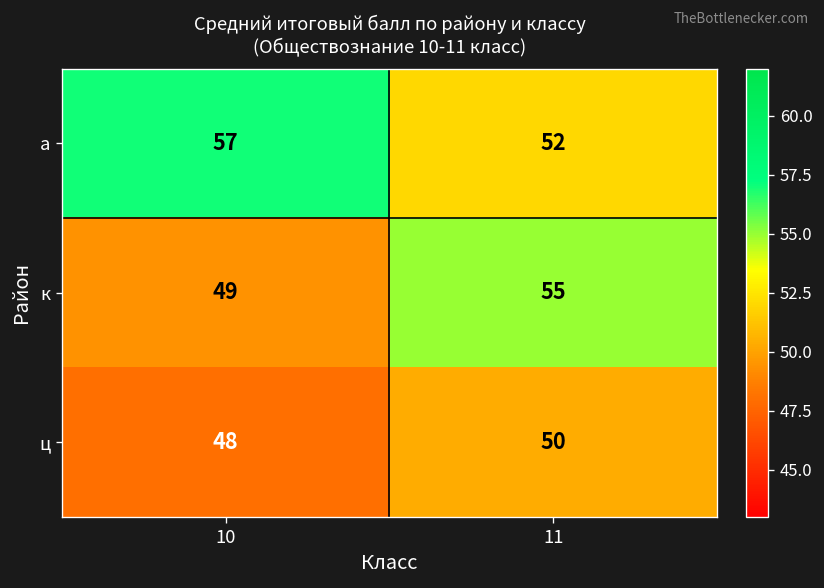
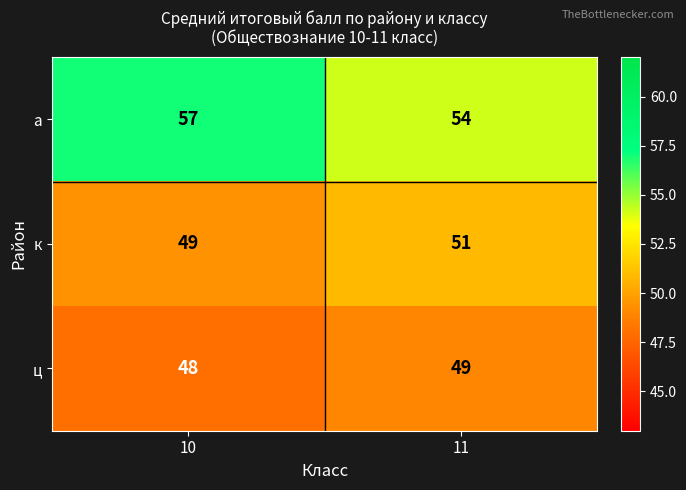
а, 11: 52 -> 54
к, 11: 55 -> 51
ц, 11: 50 -> 49
